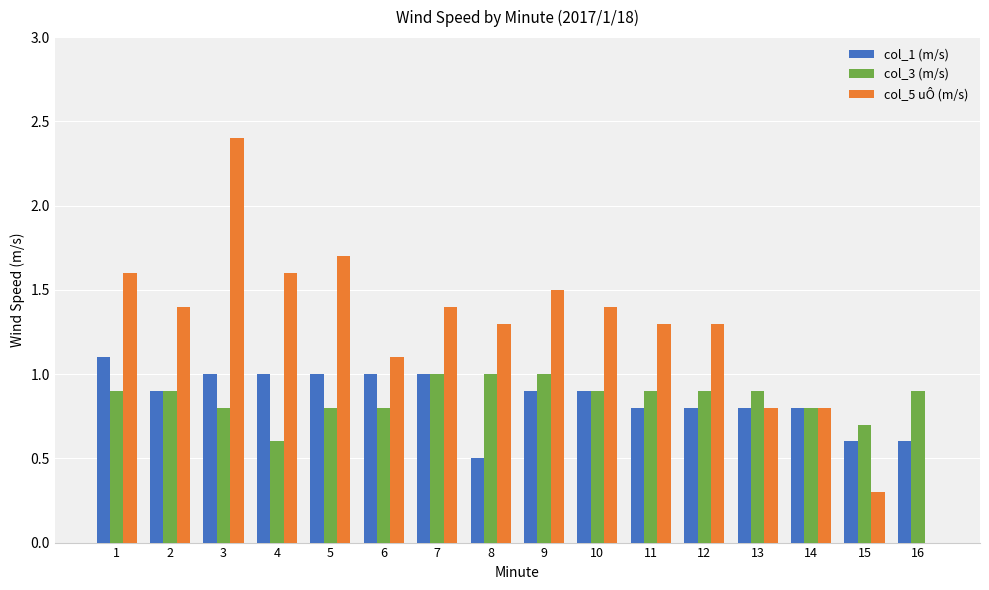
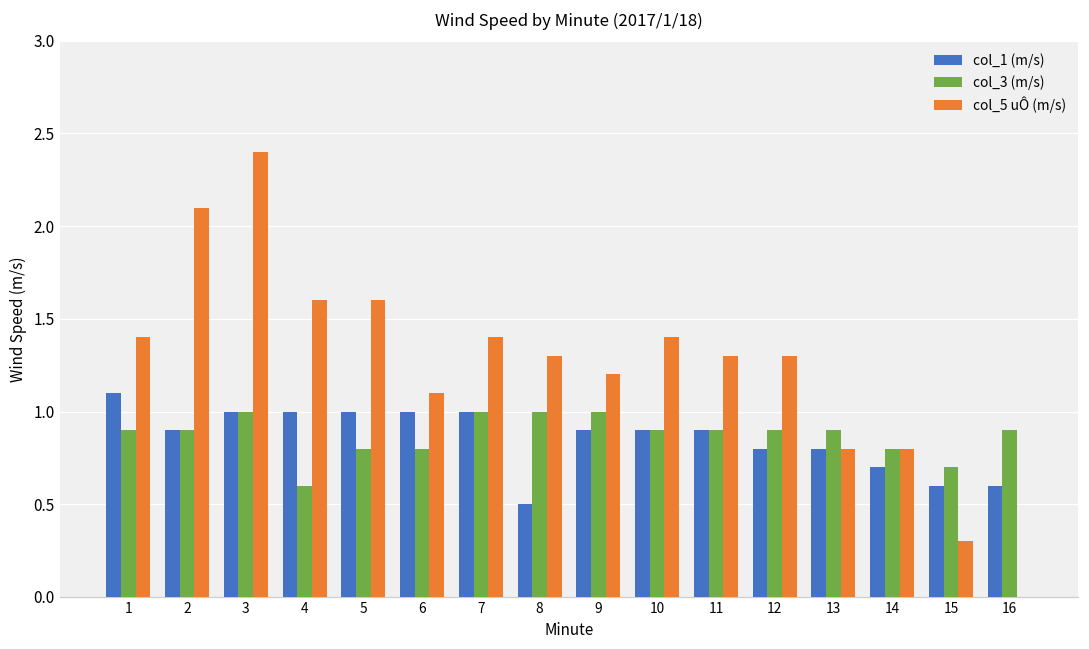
col_5 uÔ (m/s), 1: 1.6 -> 1.4
col_5 uÔ (m/s), 2: 1.4 -> 2.1
col_3 (m/s), 3: 0.8 -> 1.0
col_5 uÔ (m/s), 5: 1.7 -> 1.6
col_5 uÔ (m/s), 9: 1.5 -> 1.2
col_1 (m/s), 11: 0.8 -> 0.9
col_1 (m/s), 14: 0.8 -> 0.7
